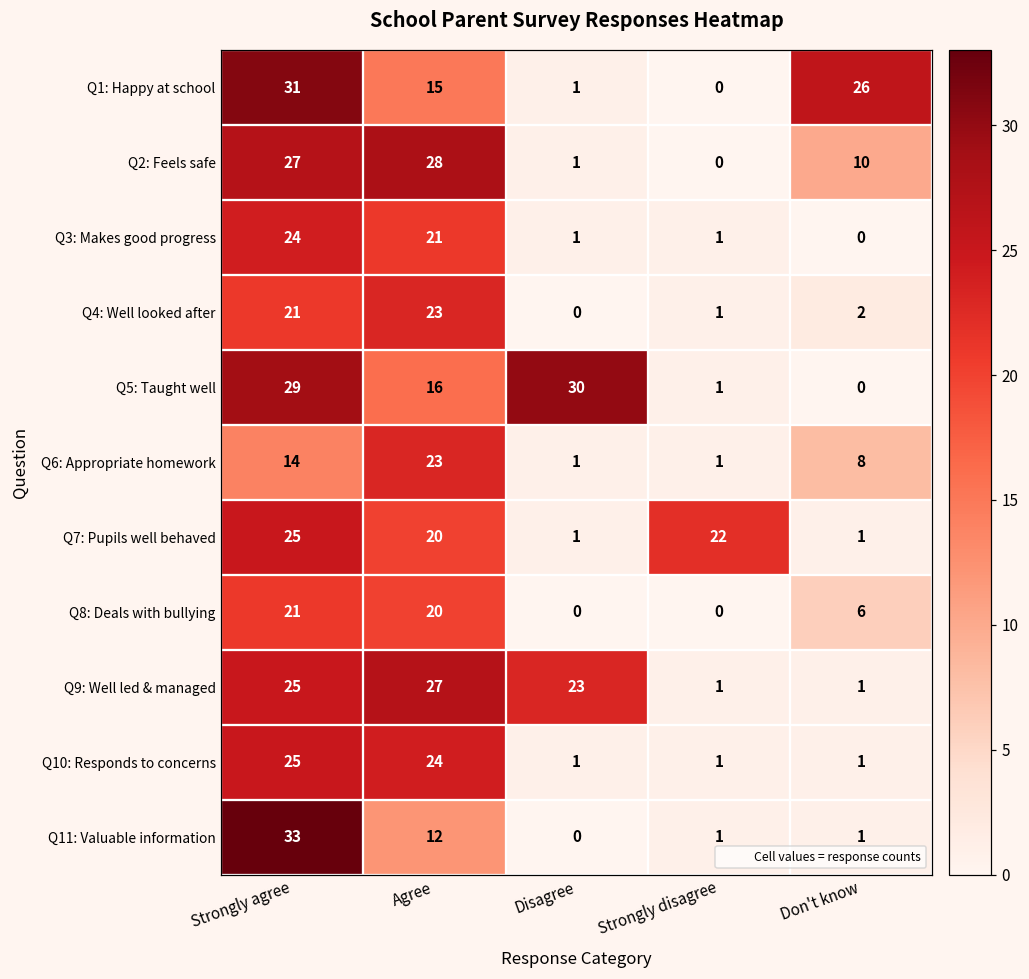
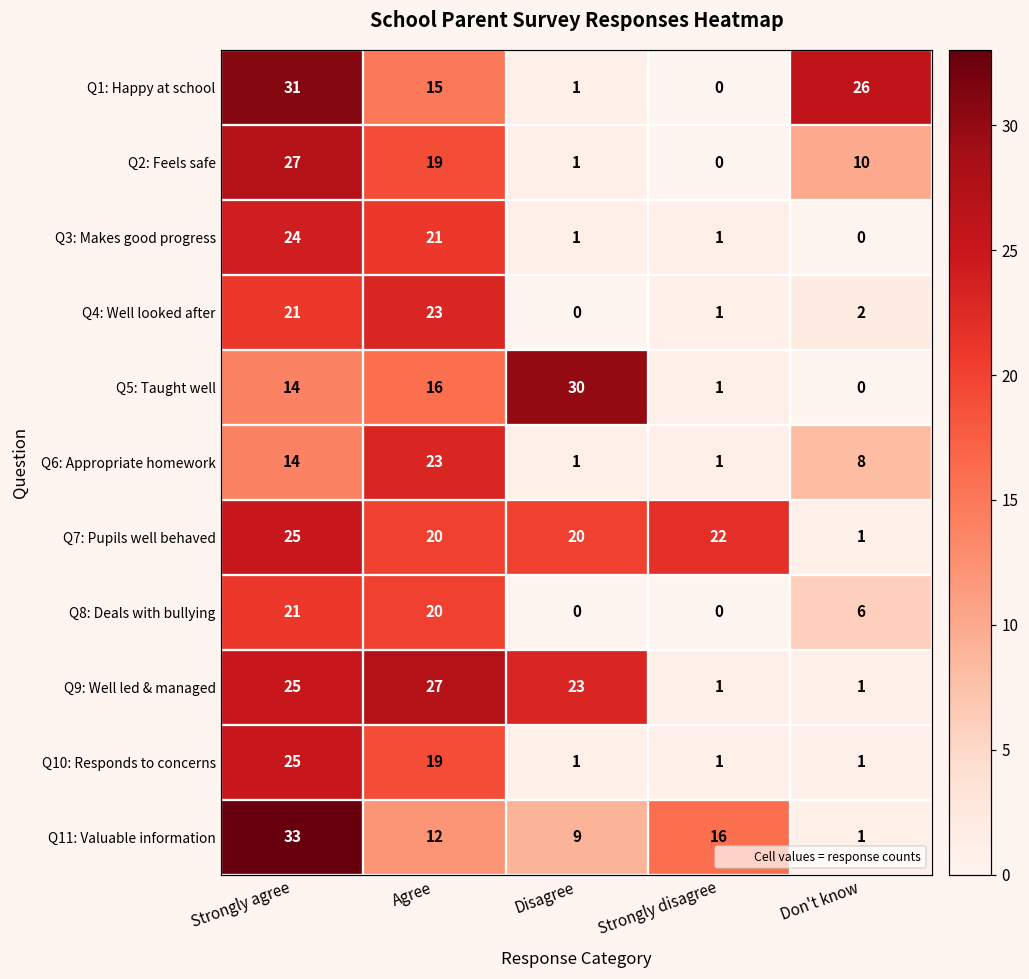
Q2: Feels safe, Agree: 28 -> 19
Q5: Taught well, Strongly agree: 29 -> 14
Q7: Pupils well behaved, Disagree: 1 -> 20
Q10: Responds to concerns, Agree: 24 -> 19
Q11: Valuable information, Disagree: 0 -> 9
Q11: Valuable information, Strongly disagree: 1 -> 16
